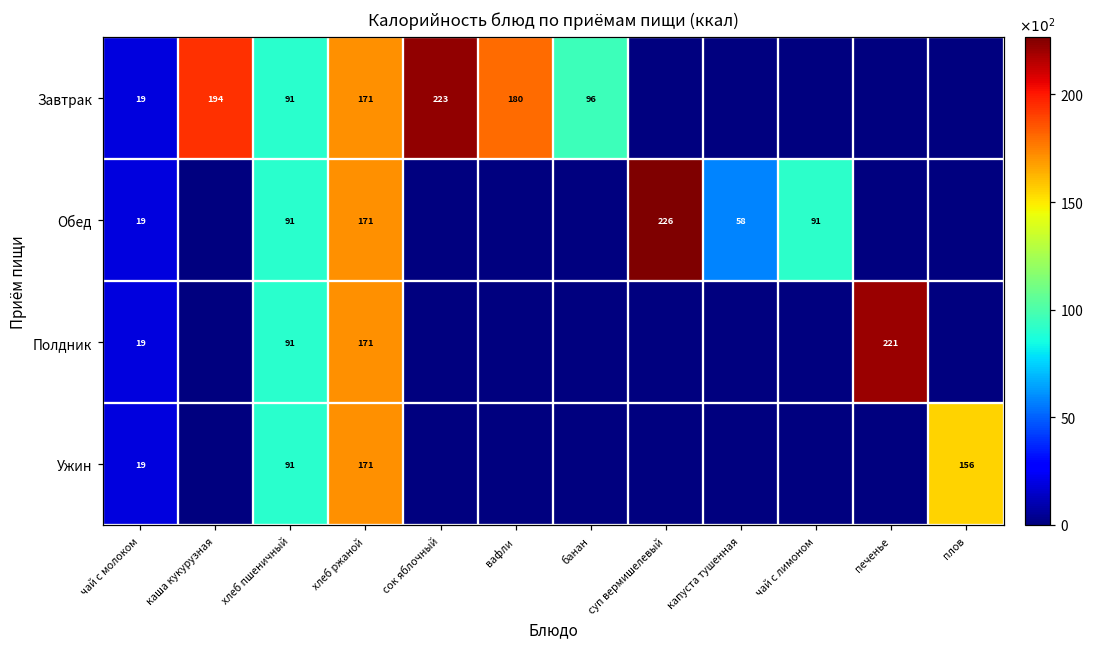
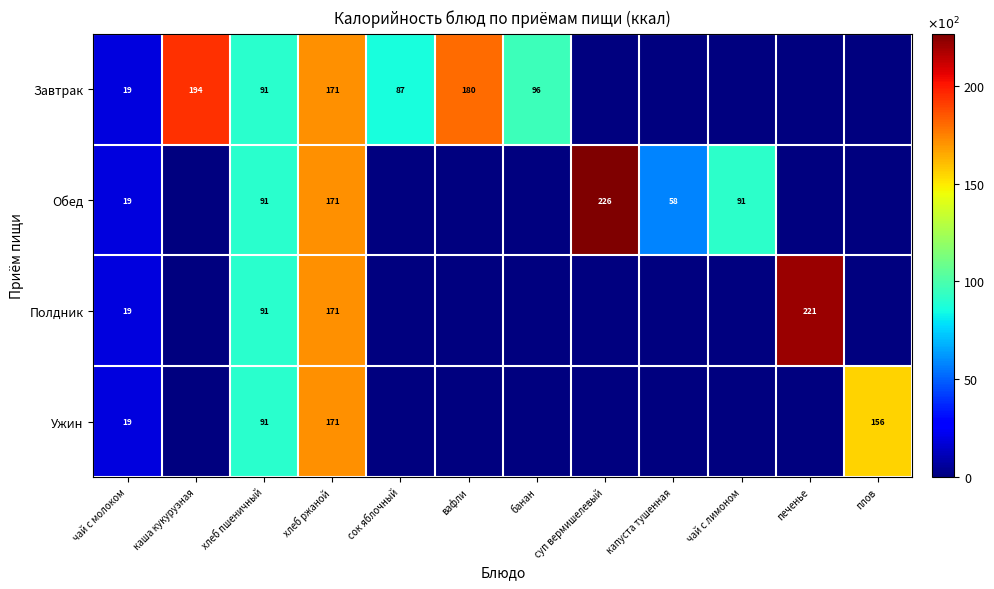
Завтрак, сок яблочный: 223 -> 87
